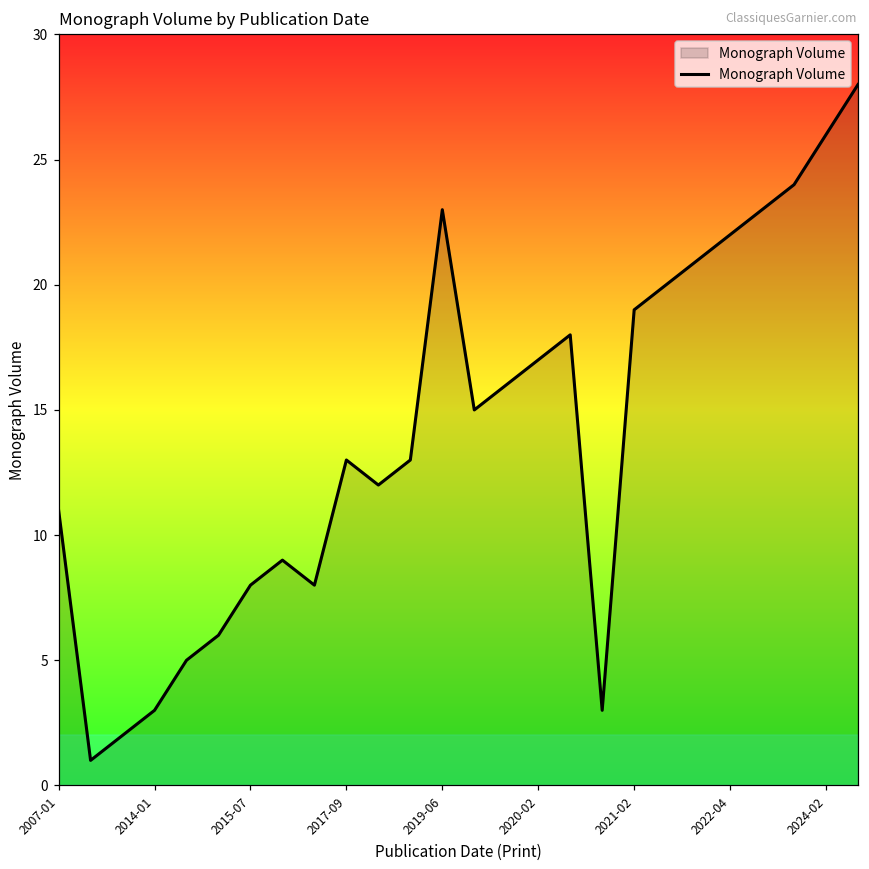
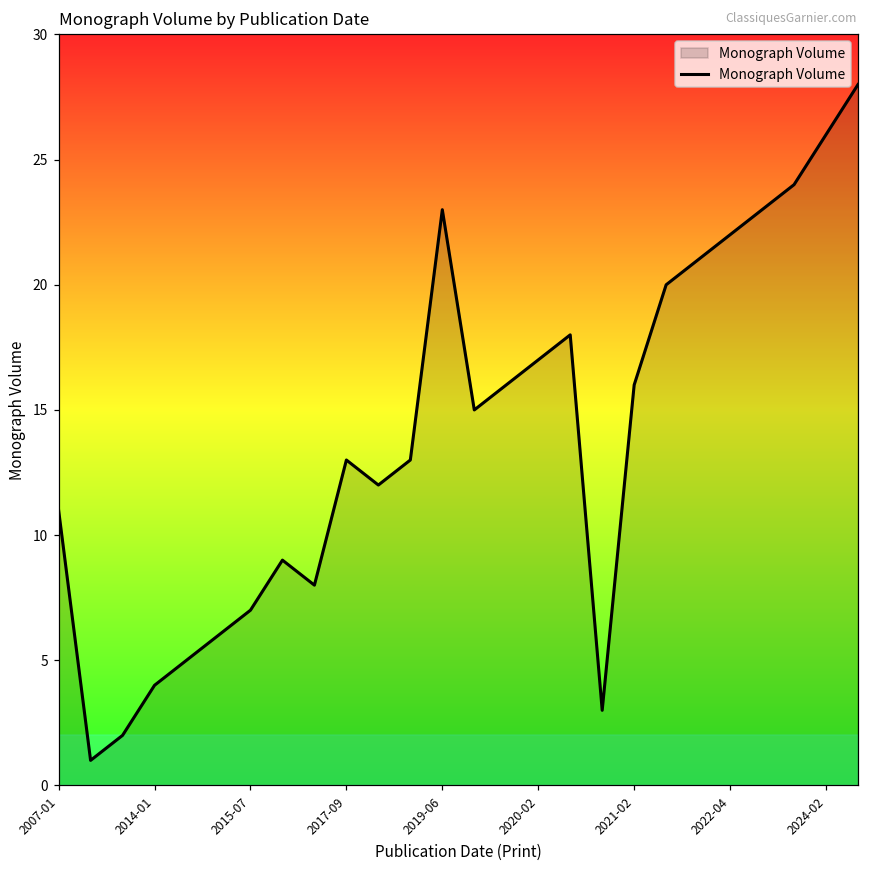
2014-01: 3 -> 4
2015-07: 8 -> 7
2021-02: 19 -> 16
